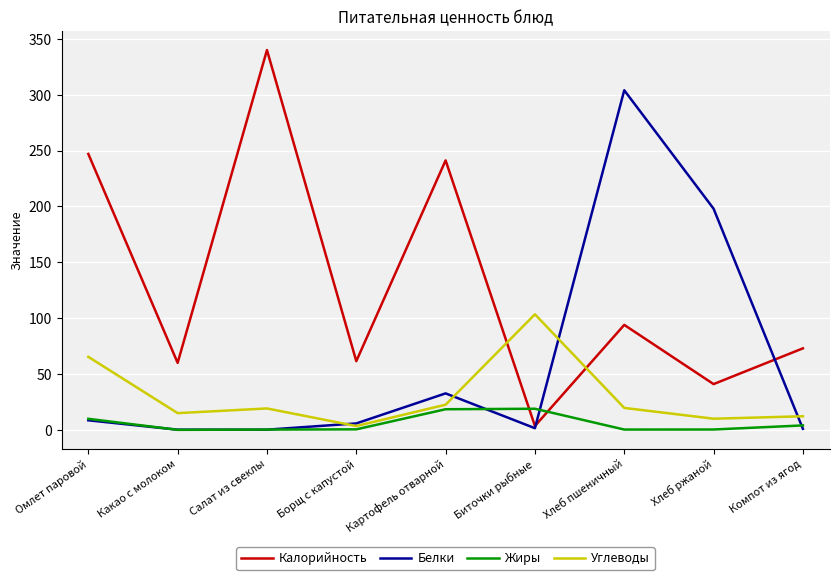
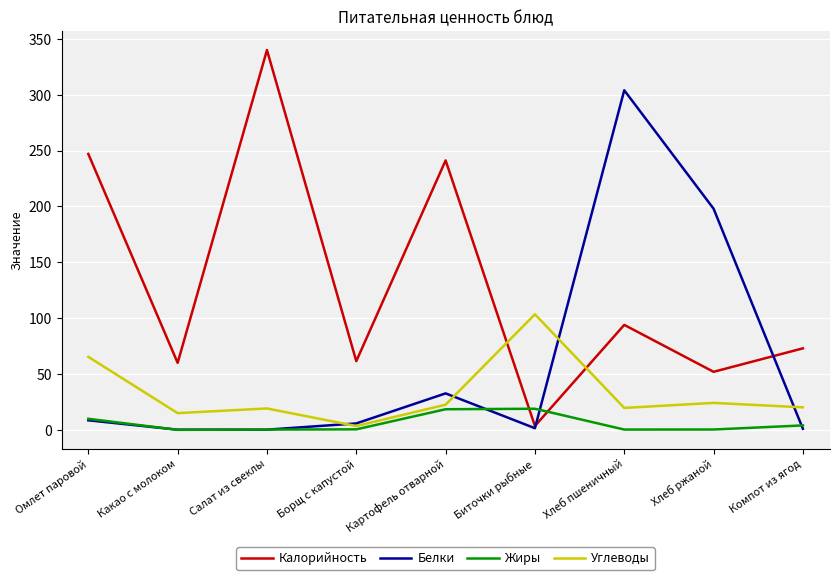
Калорийность, Хлеб ржаной: 41 -> 52
Углеводы, Хлеб ржаной: 10 -> 24
Углеводы, Компот из ягод: 12 -> 20
